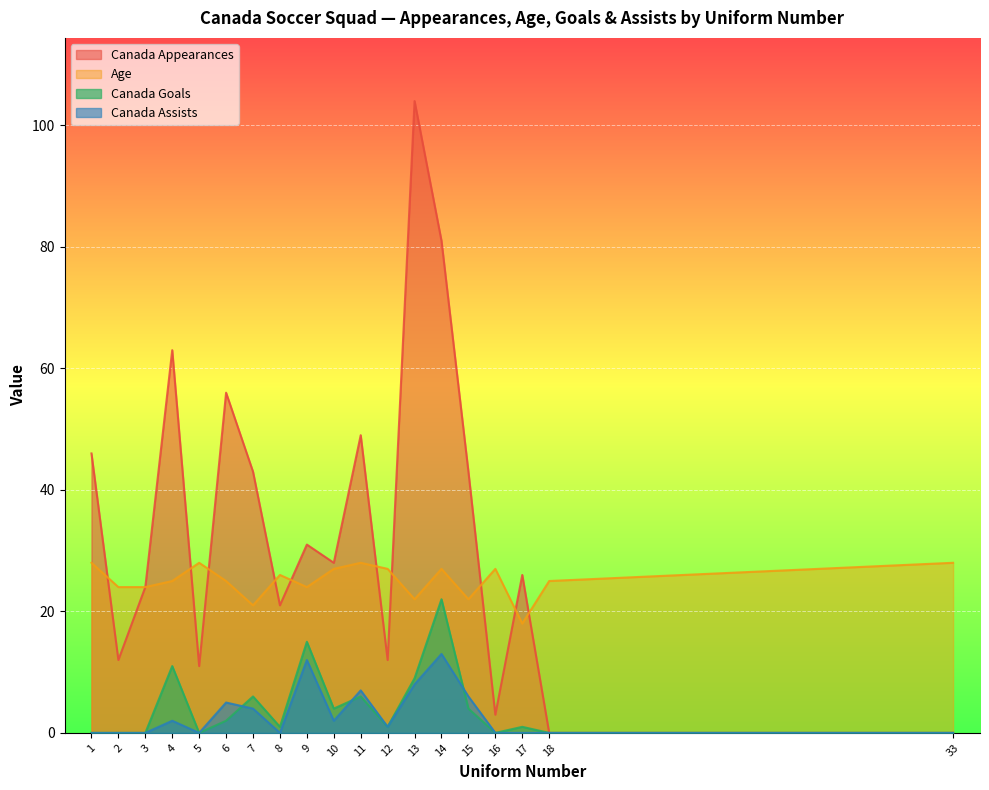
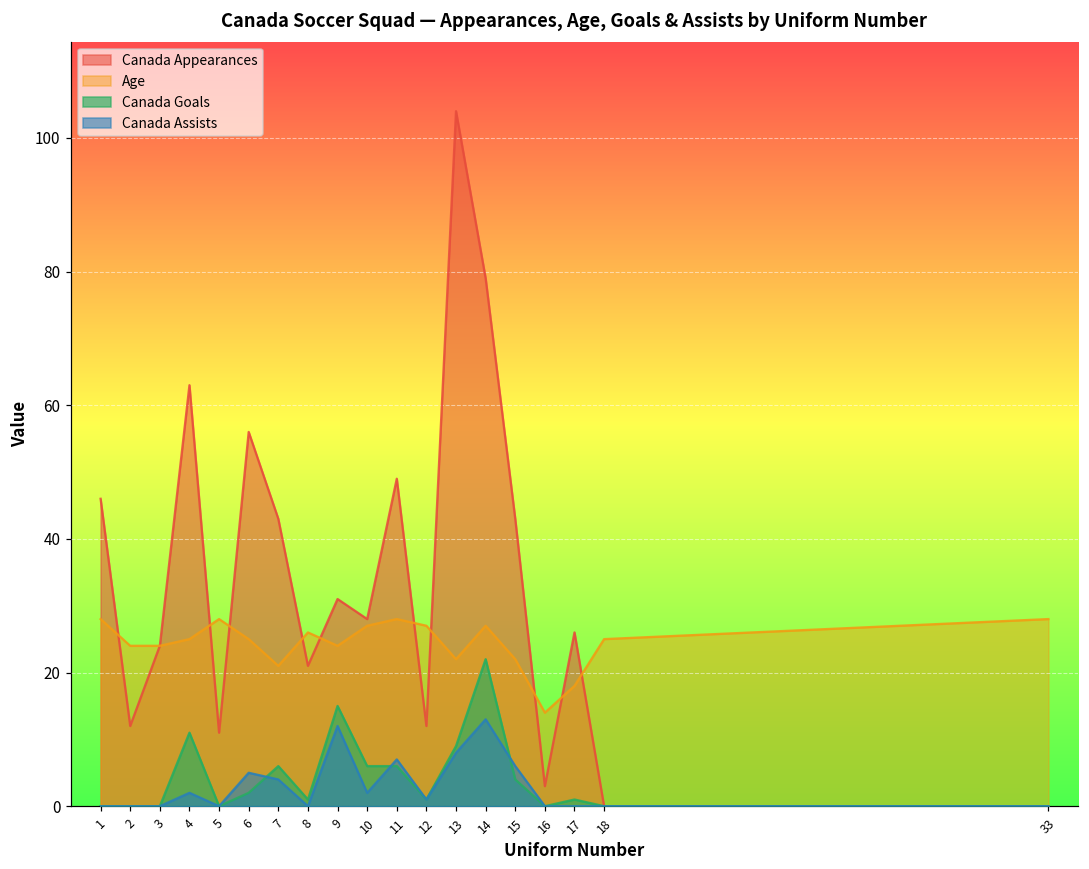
Canada Goals, 10: 4 -> 6
Canada Appearances, 14: 81 -> 79
Age, 16: 27 -> 14
